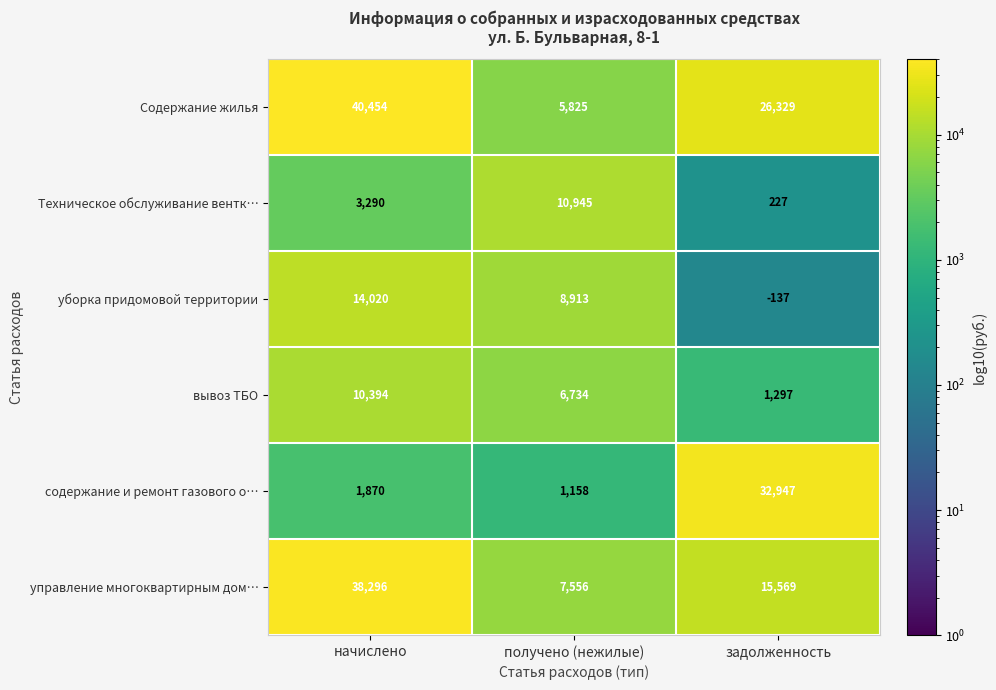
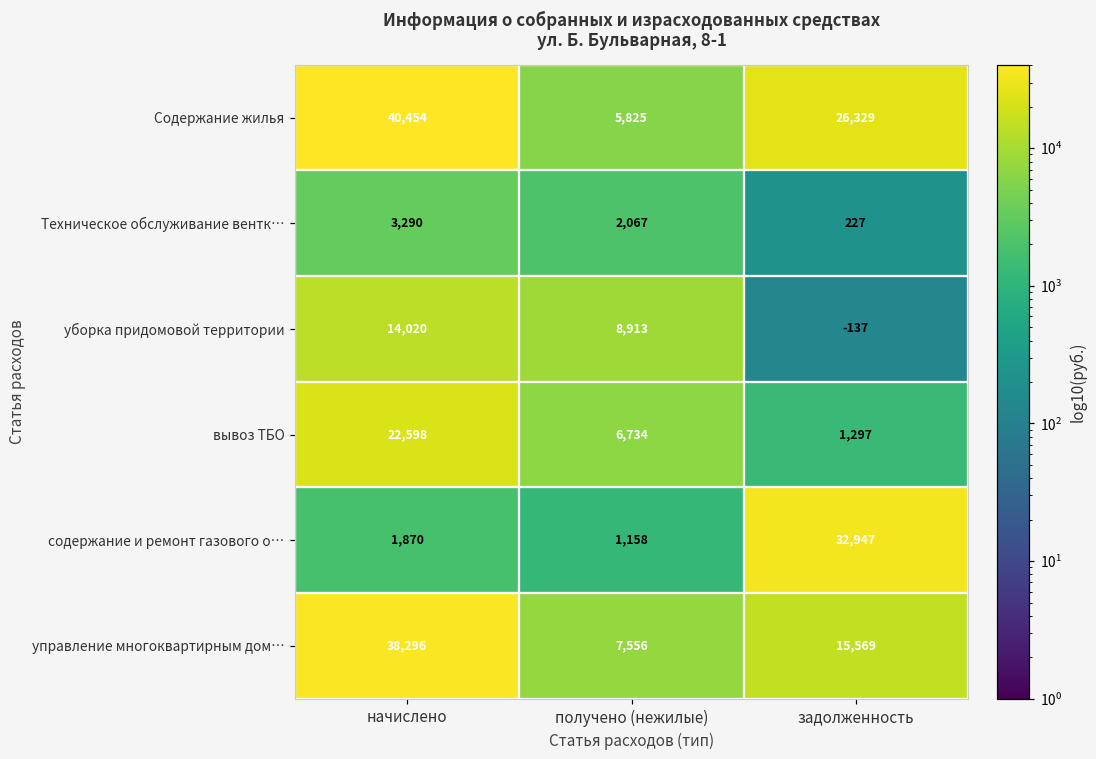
Техническое обслуживание вентк…, получено (нежилые): 10,945 -> 2,067
вывоз ТБО, начислено: 10,394 -> 22,598
